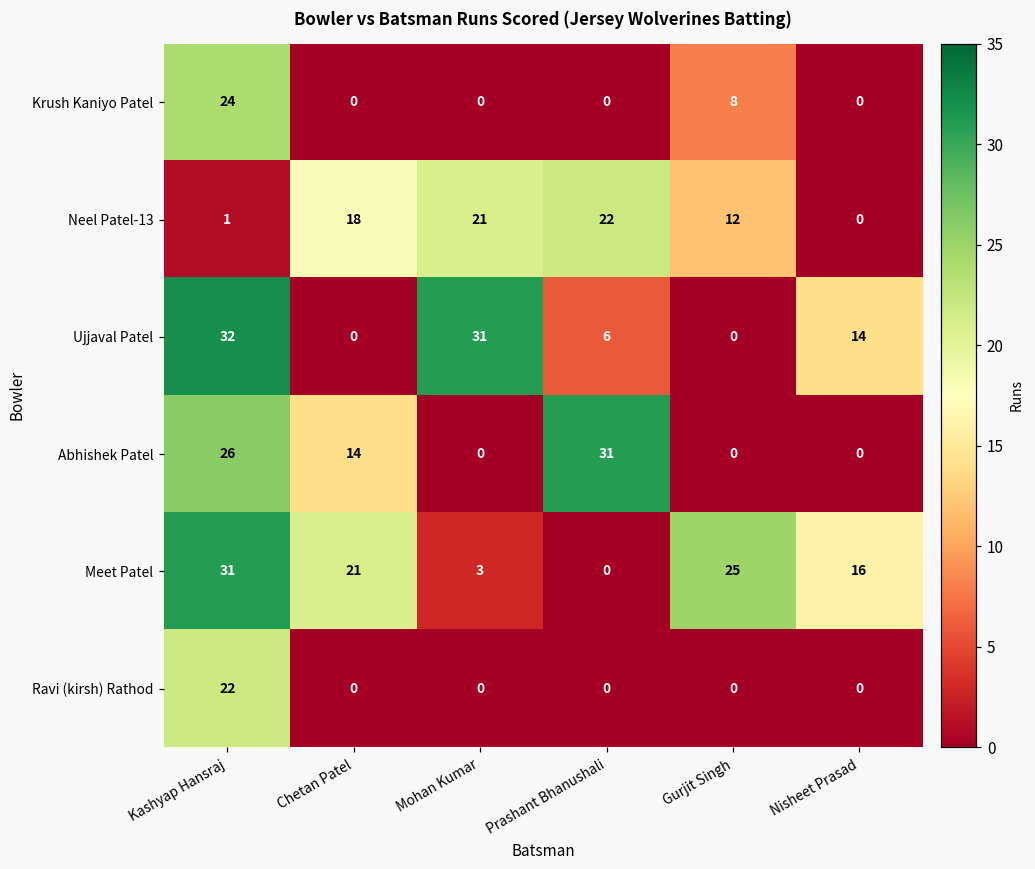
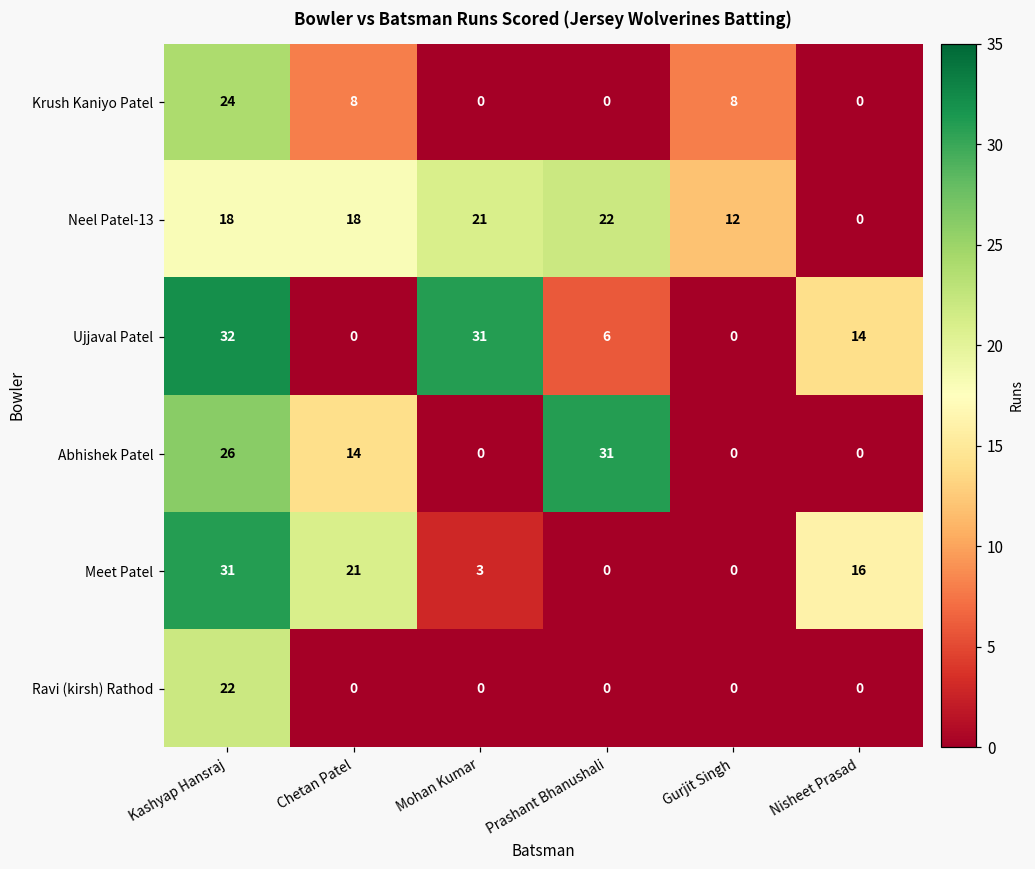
Krush Kaniyo Patel, Chetan Patel: 0 -> 8
Neel Patel-13, Kashyap Hansraj: 1 -> 18
Meet Patel, Gurjit Singh: 25 -> 0
